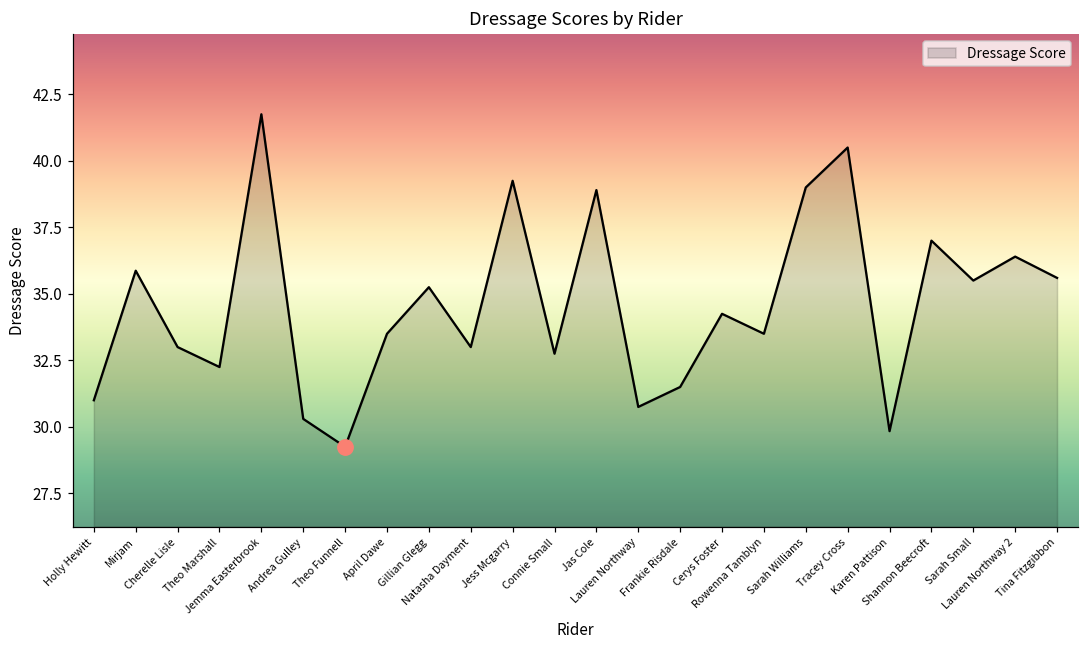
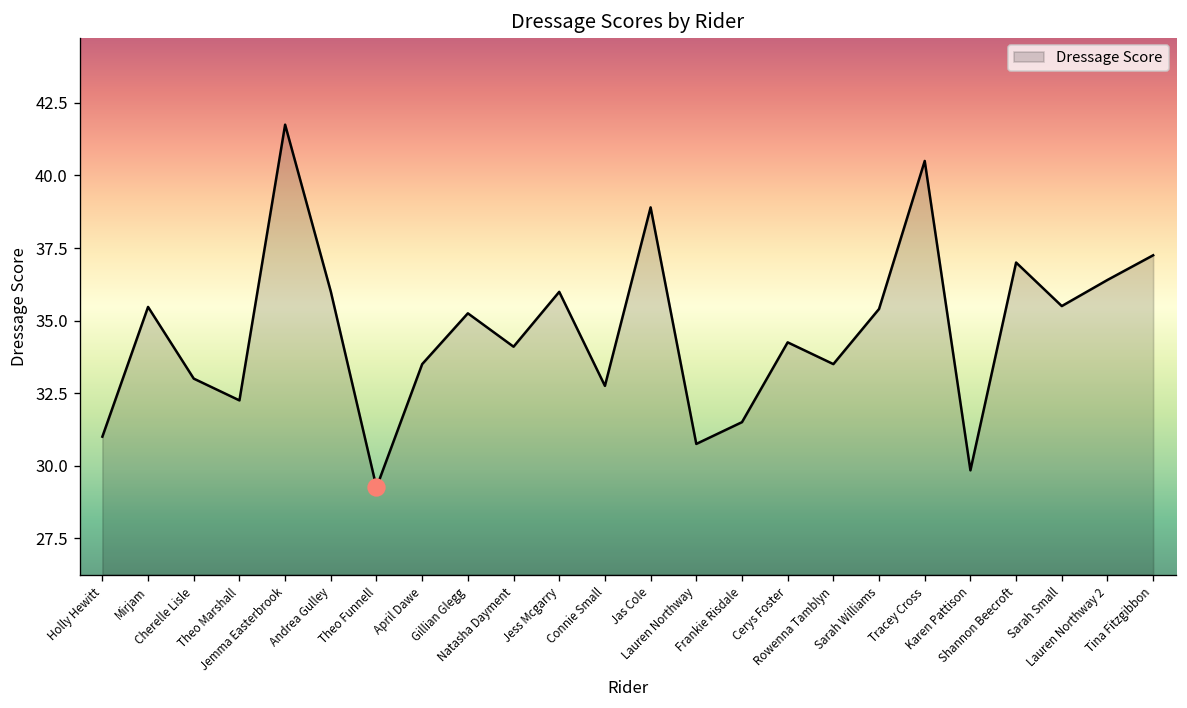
Dressage Score, Mirjam: 35.9 -> 35.5
Dressage Score, Andrea Gulley: 30.3 -> 36.0
Dressage Score, Natasha Dayment: 33.0 -> 34.1
Dressage Score, Jess Mcgarry: 39.3 -> 36.0
Dressage Score, Sarah Williams: 39.0 -> 35.4
Dressage Score, Tina Fitzgibbon: 35.6 -> 37.3
